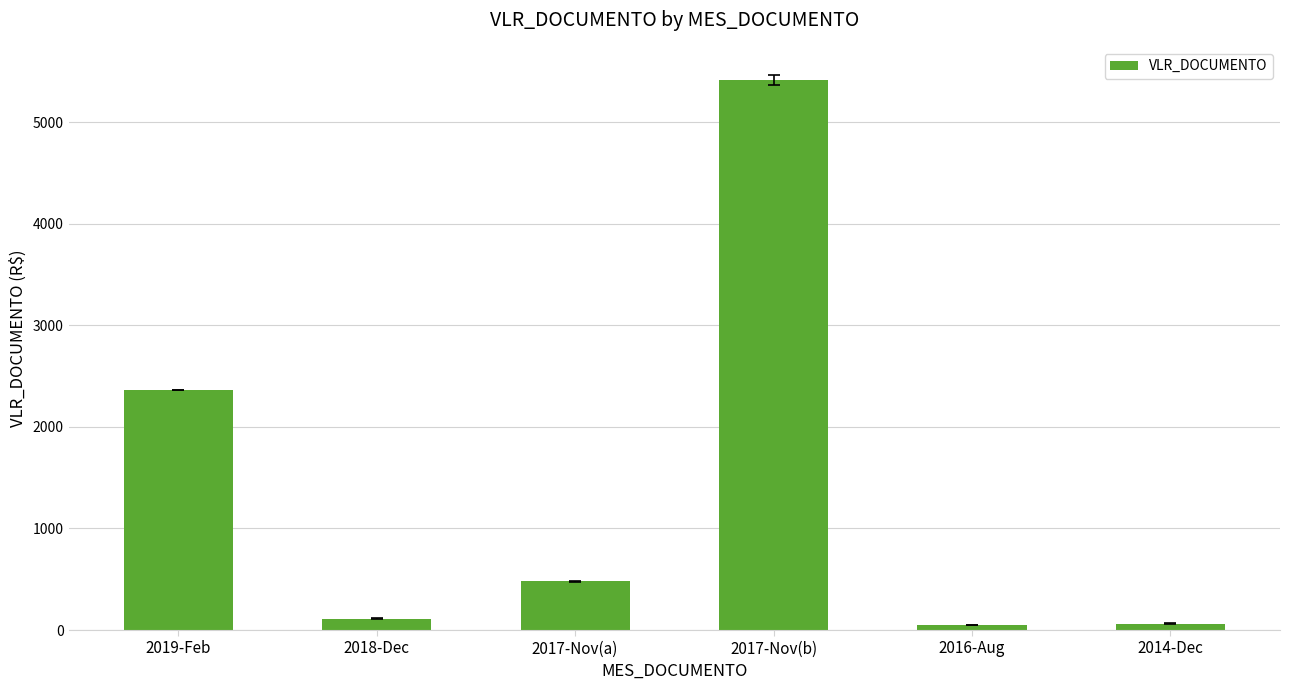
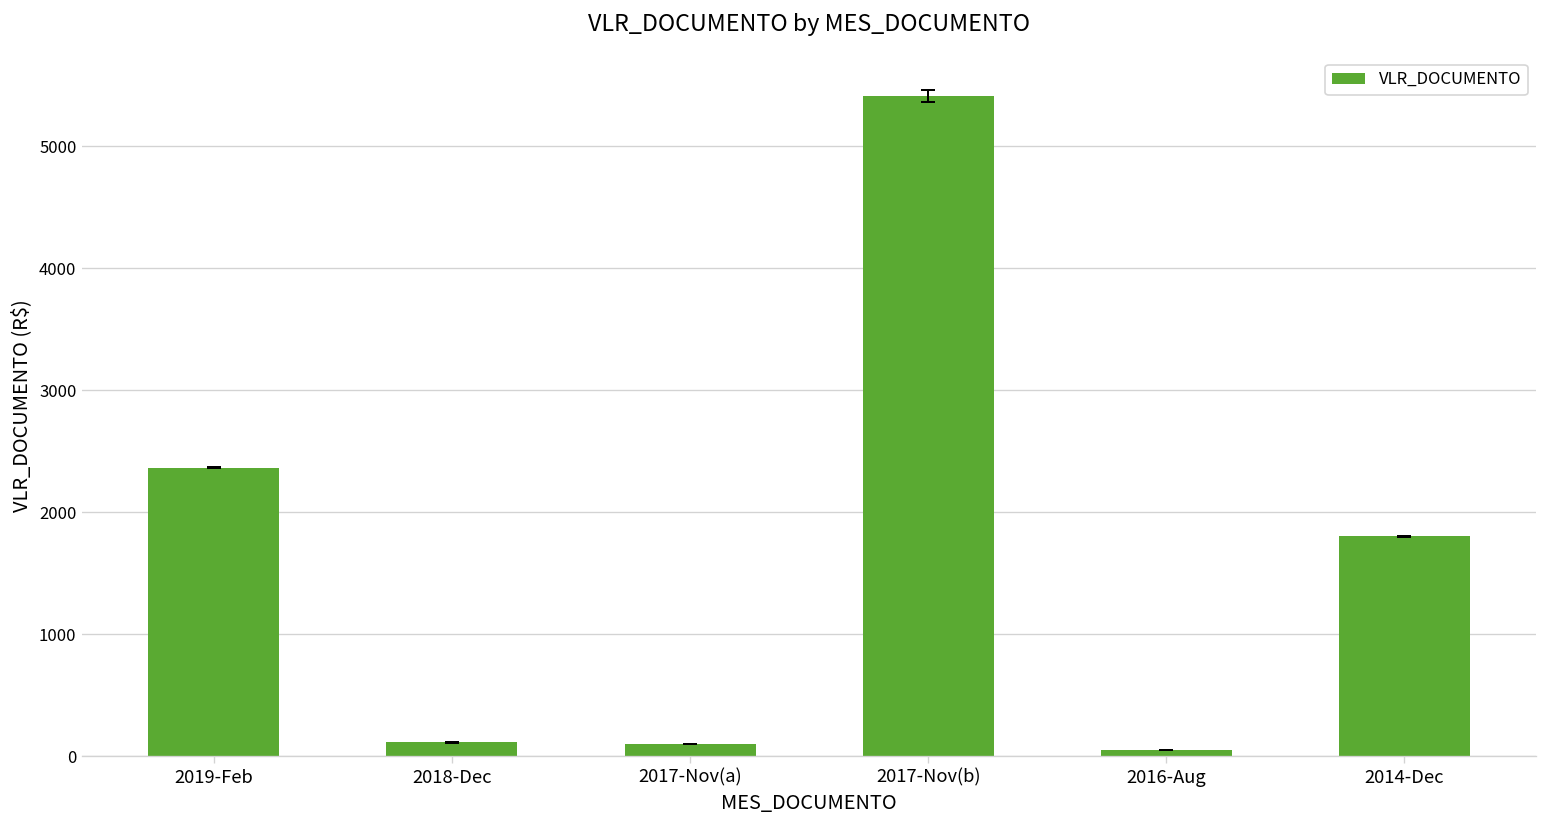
VLR_DOCUMENTO, 2017-Nov(a): 480 -> 100
VLR_DOCUMENTO, 2014-Dec: 60 -> 1800
